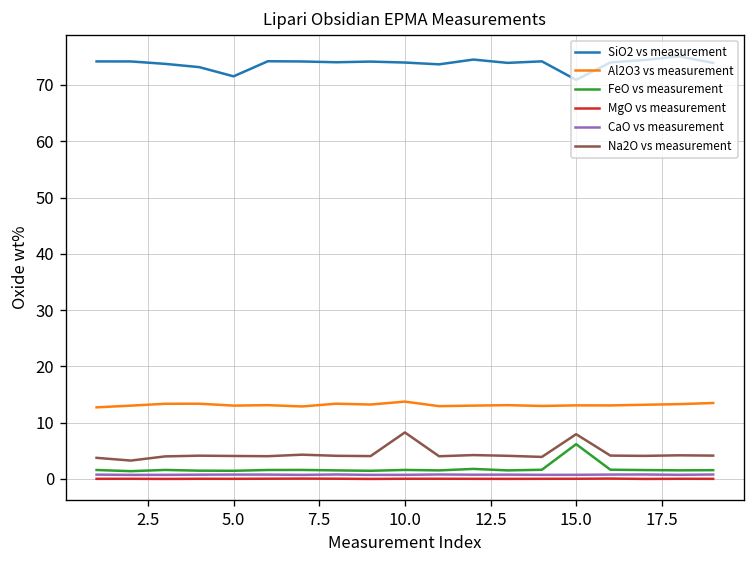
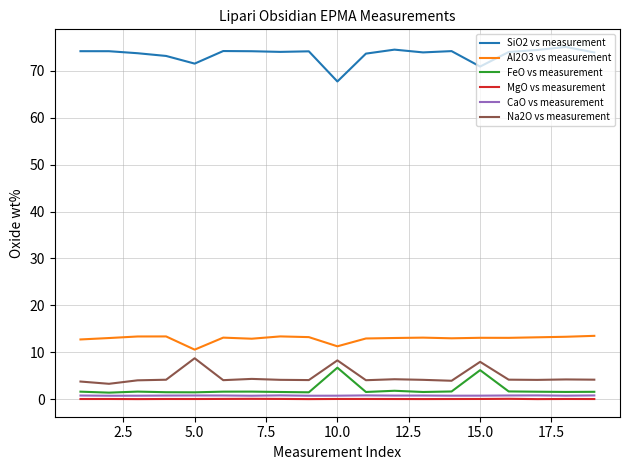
Al2O3 vs measurement, 5.0: 13 -> 11
Na2O vs measurement, 5.0: 4 -> 9
SiO2 vs measurement, 10.0: 74 -> 68
Al2O3 vs measurement, 10.0: 14 -> 11
FeO vs measurement, 10.0: 2 -> 7
